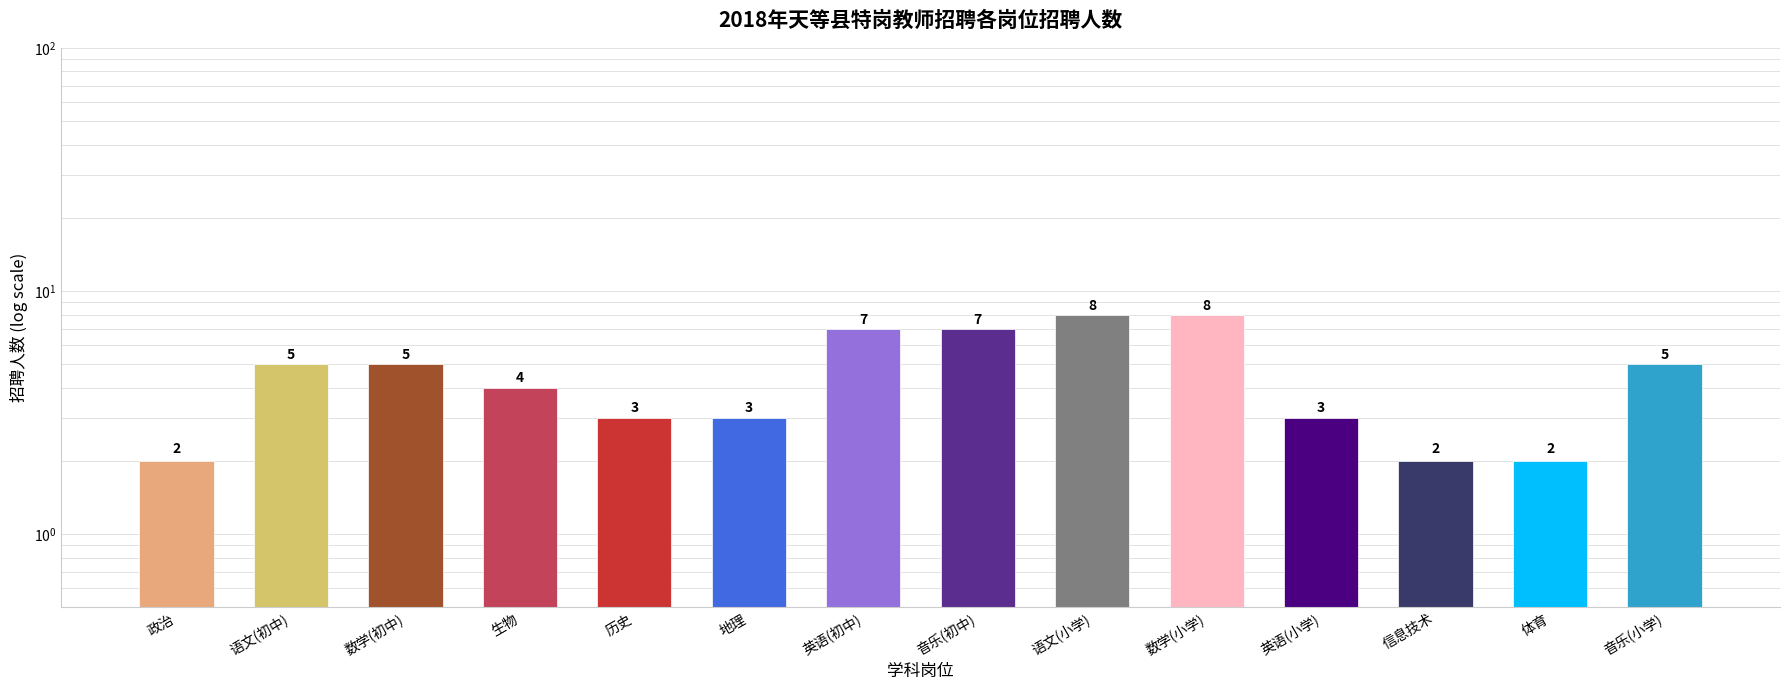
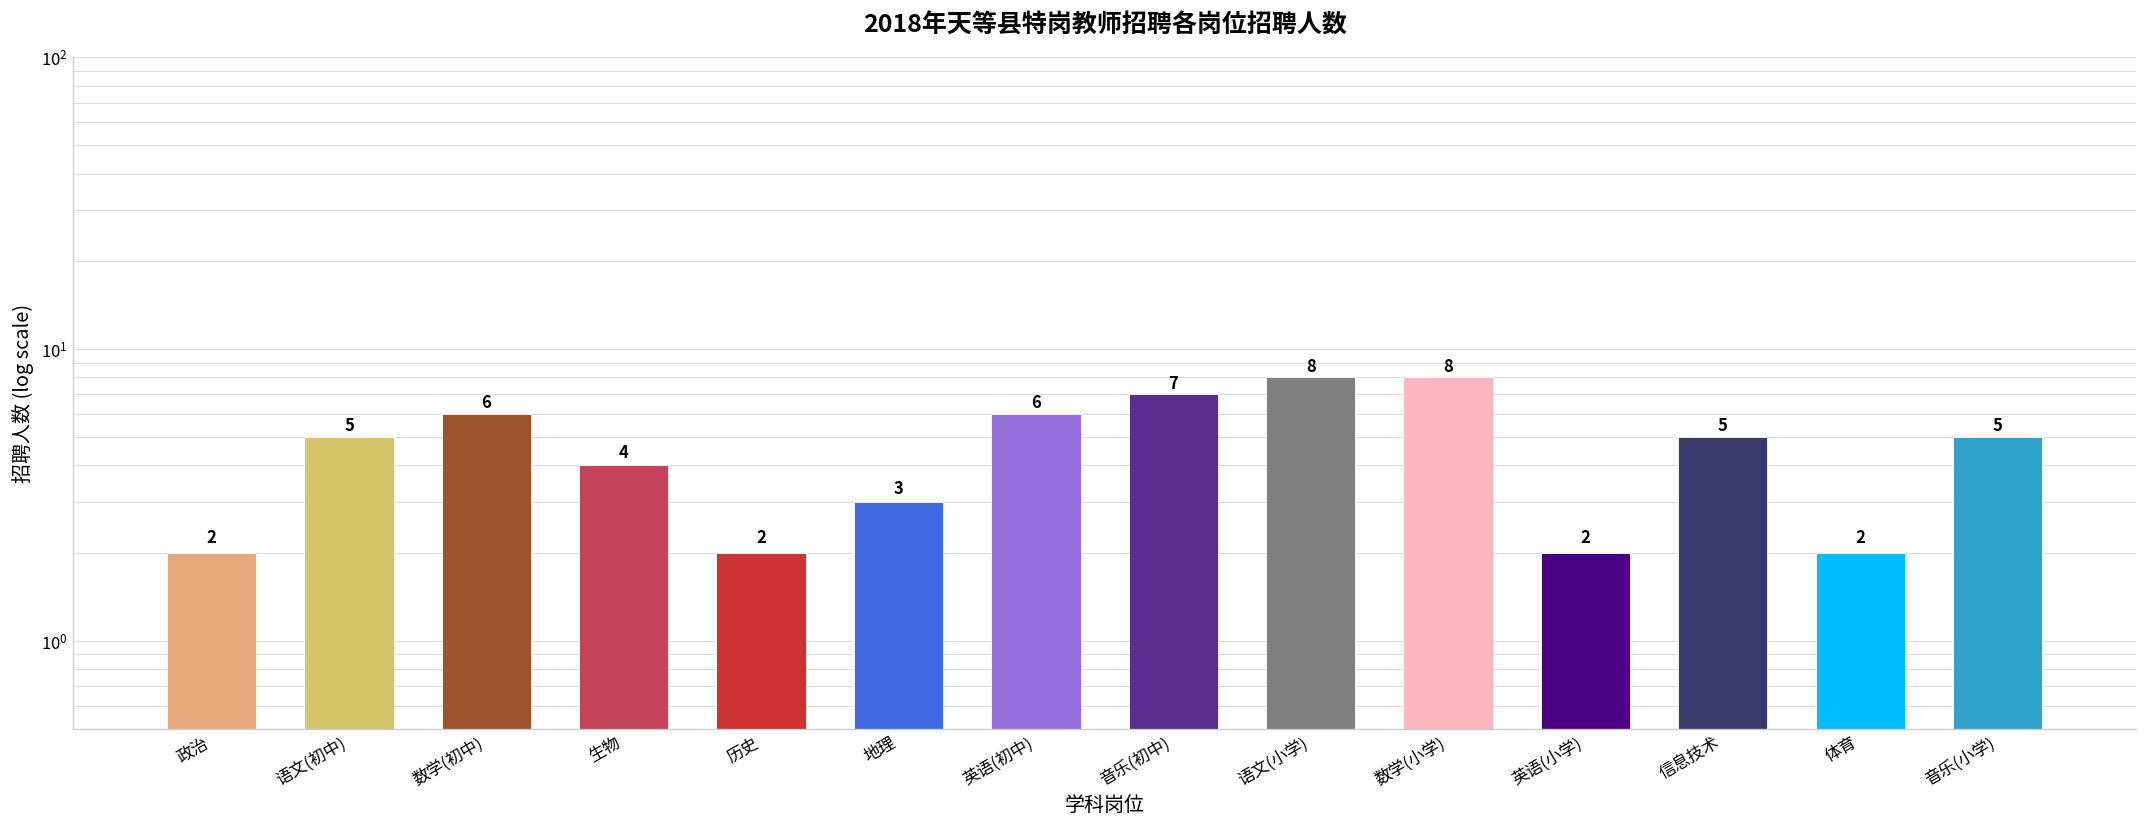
数学(初中): 5 -> 6
历史: 3 -> 2
英语(初中): 7 -> 6
英语(小学): 3 -> 2
信息技术: 2 -> 5
